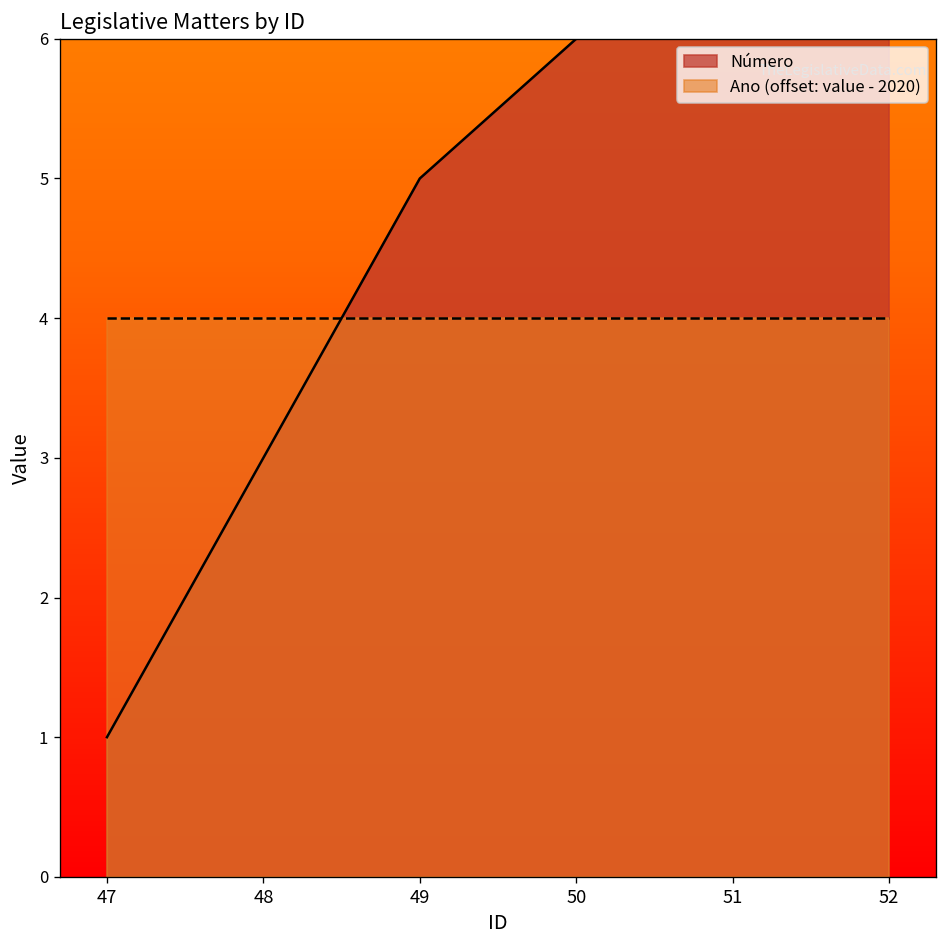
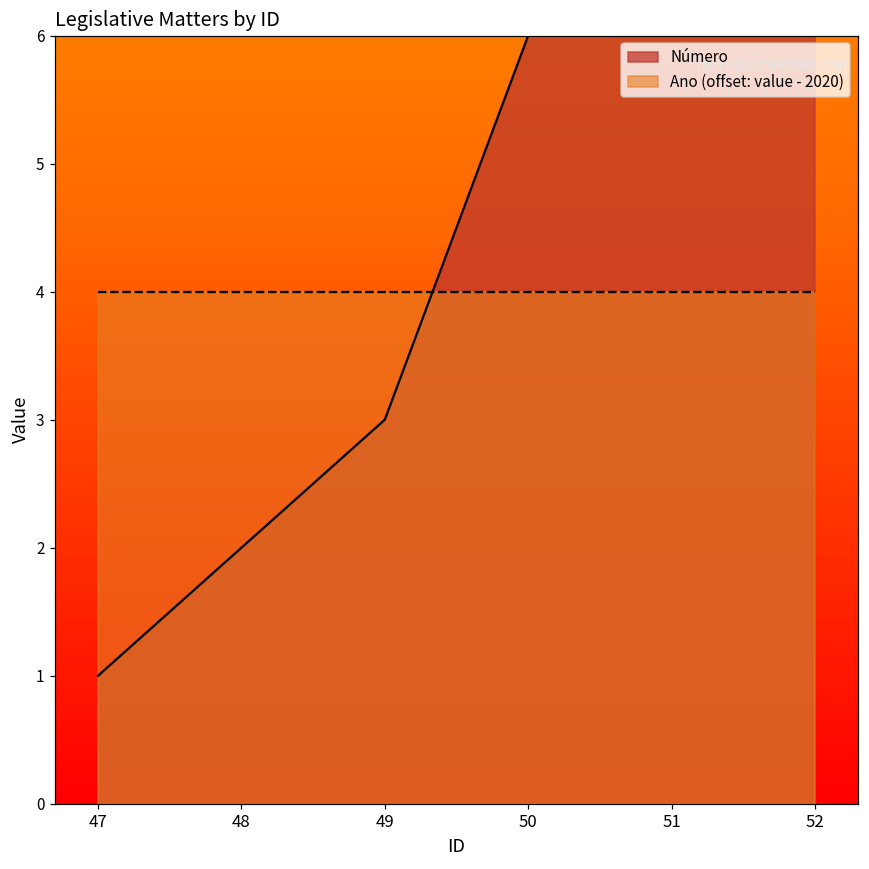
Número, 48: 3 -> 2
Número, 49: 5 -> 3
